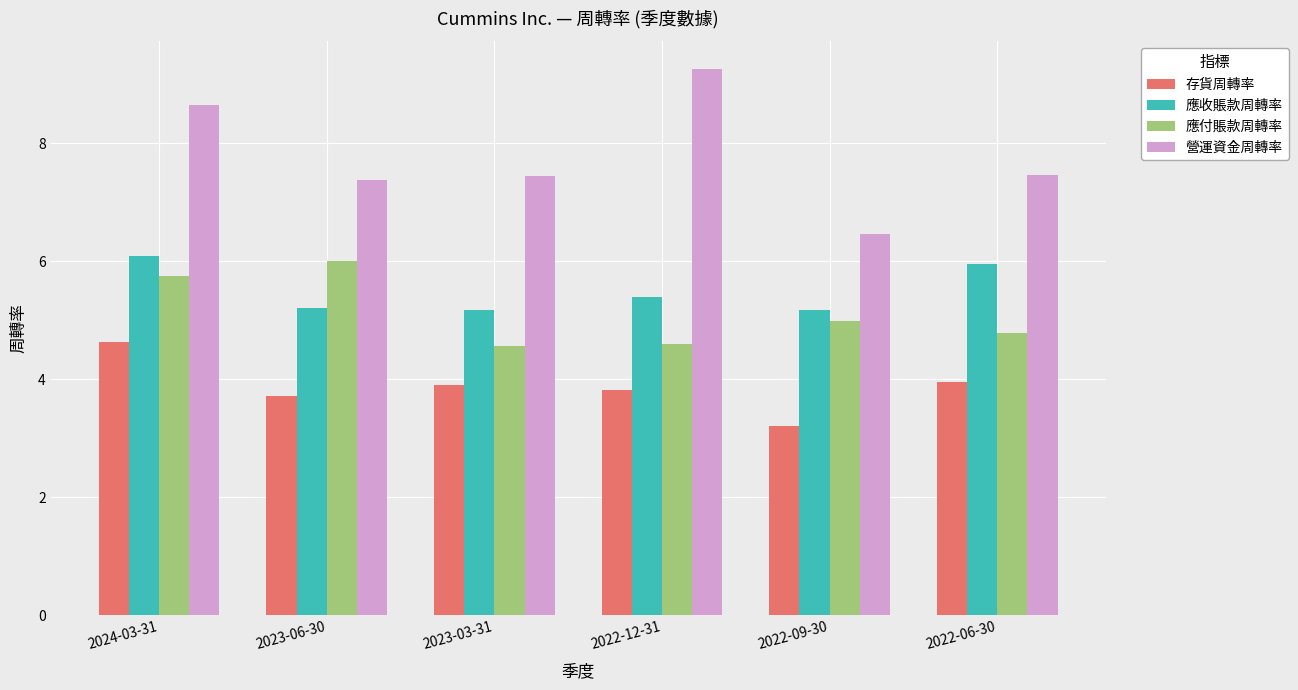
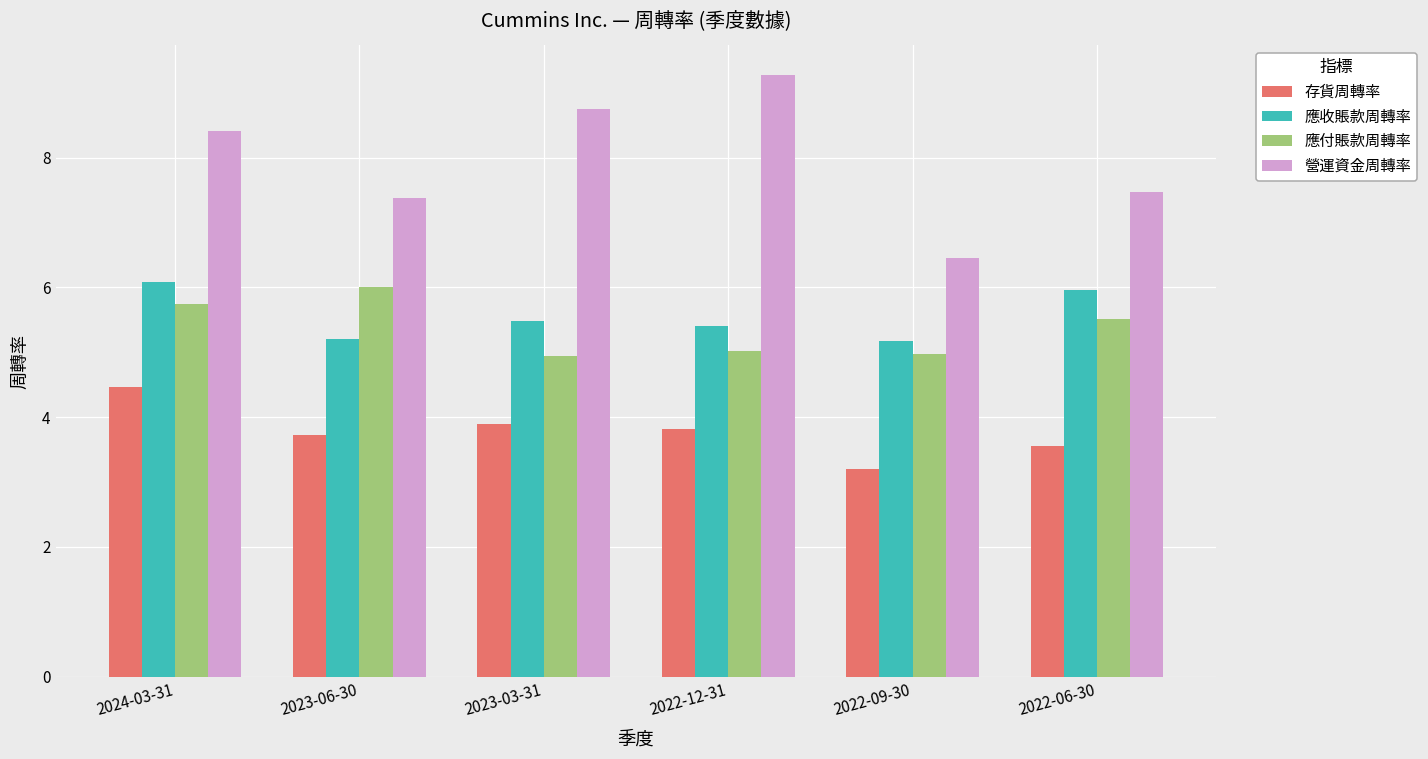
存貨周轉率, 2024-03-31: 4.6 -> 4.5
營運資金周轉率, 2024-03-31: 8.7 -> 8.4
應收賬款周轉率, 2023-03-31: 5.2 -> 5.5
應付賬款周轉率, 2023-03-31: 4.6 -> 5.0
營運資金周轉率, 2023-03-31: 7.5 -> 8.8
應付賬款周轉率, 2022-12-31: 4.6 -> 5.0
存貨周轉率, 2022-06-30: 4.0 -> 3.6
應付賬款周轉率, 2022-06-30: 4.8 -> 5.5
